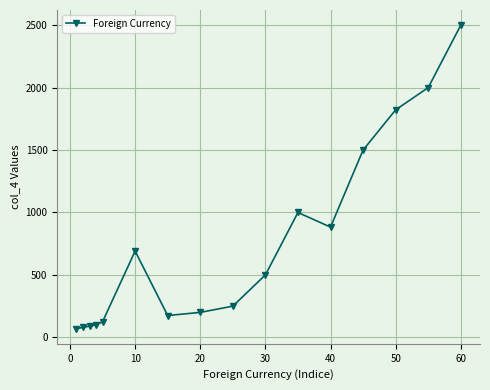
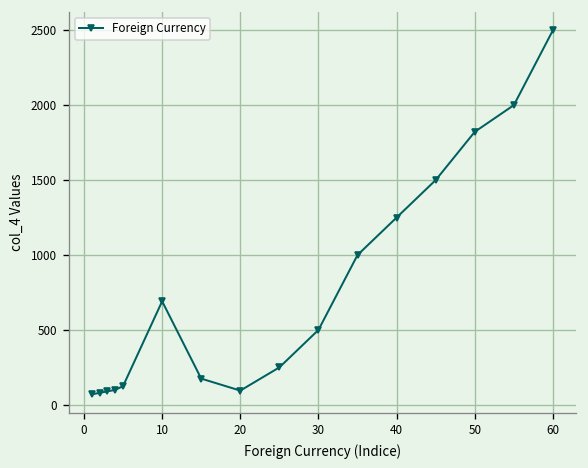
20: 200 -> 100
40: 880 -> 1250
